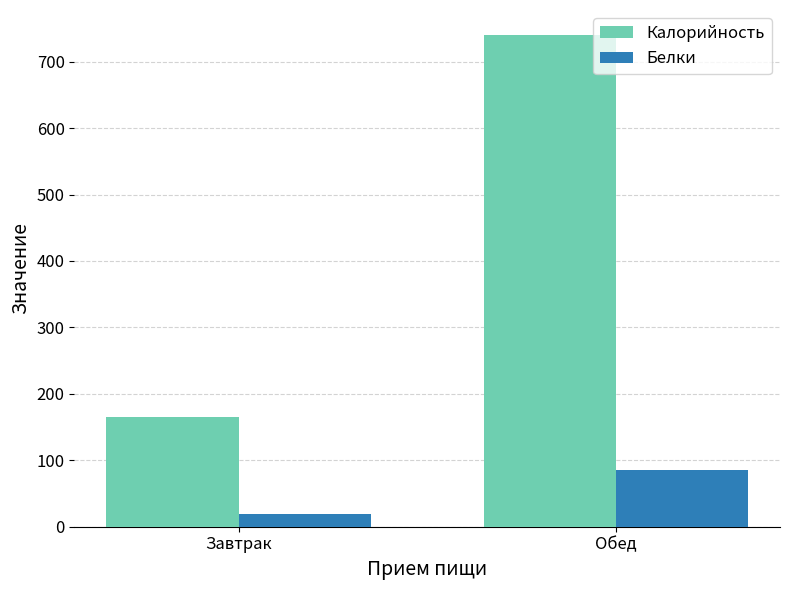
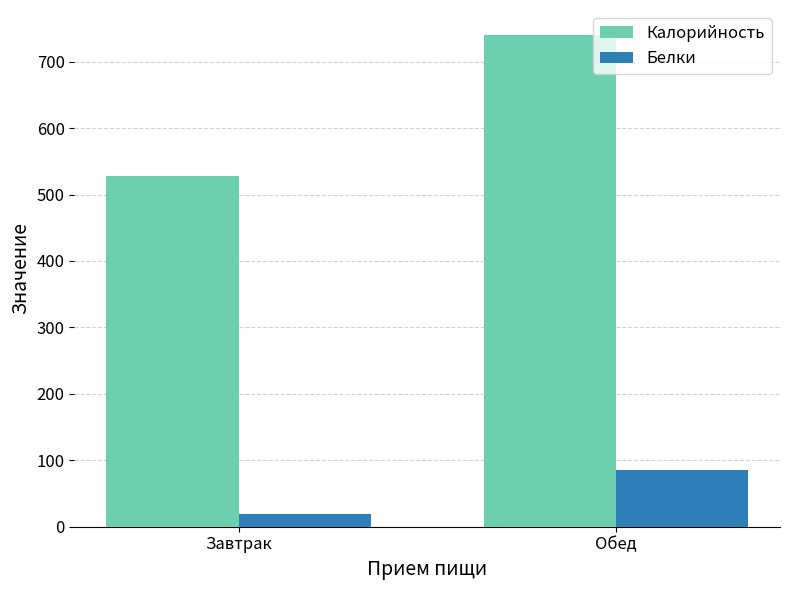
Калорийность, Завтрак: 160 -> 530
